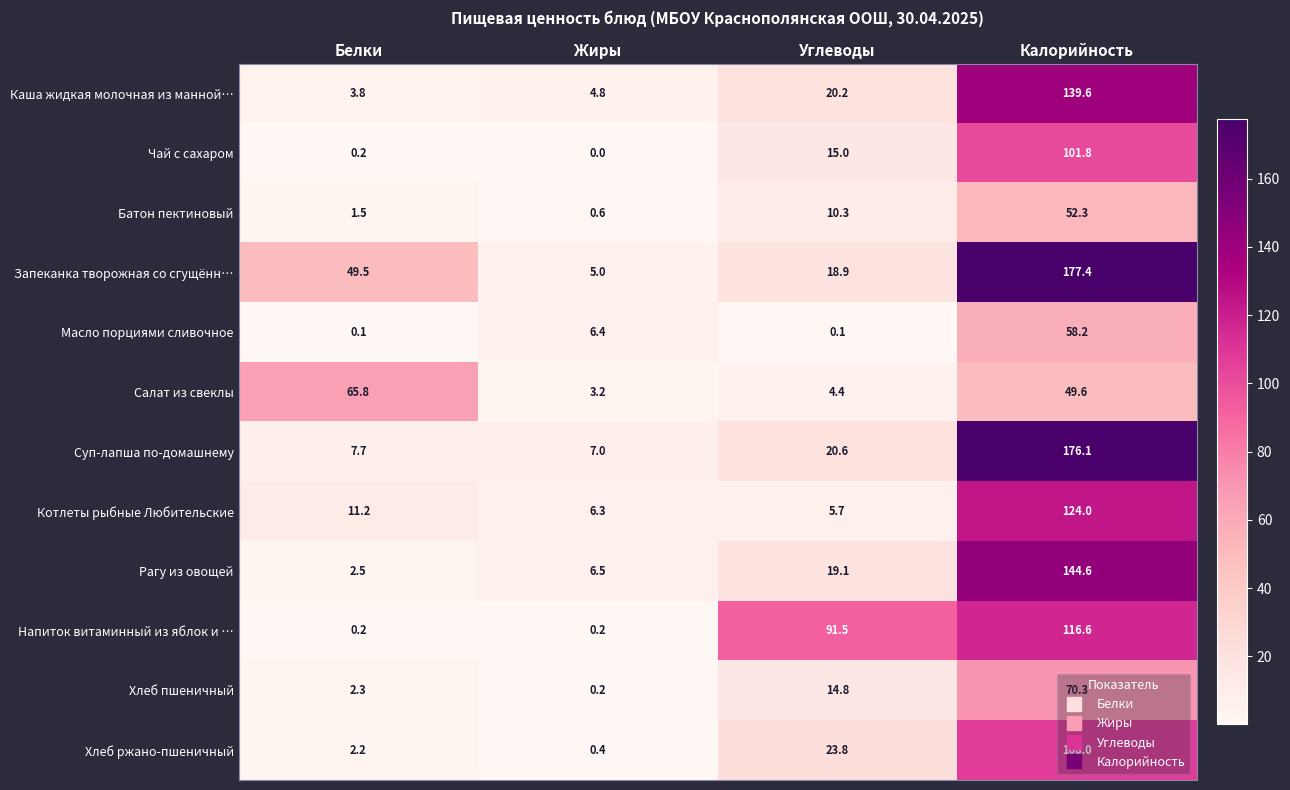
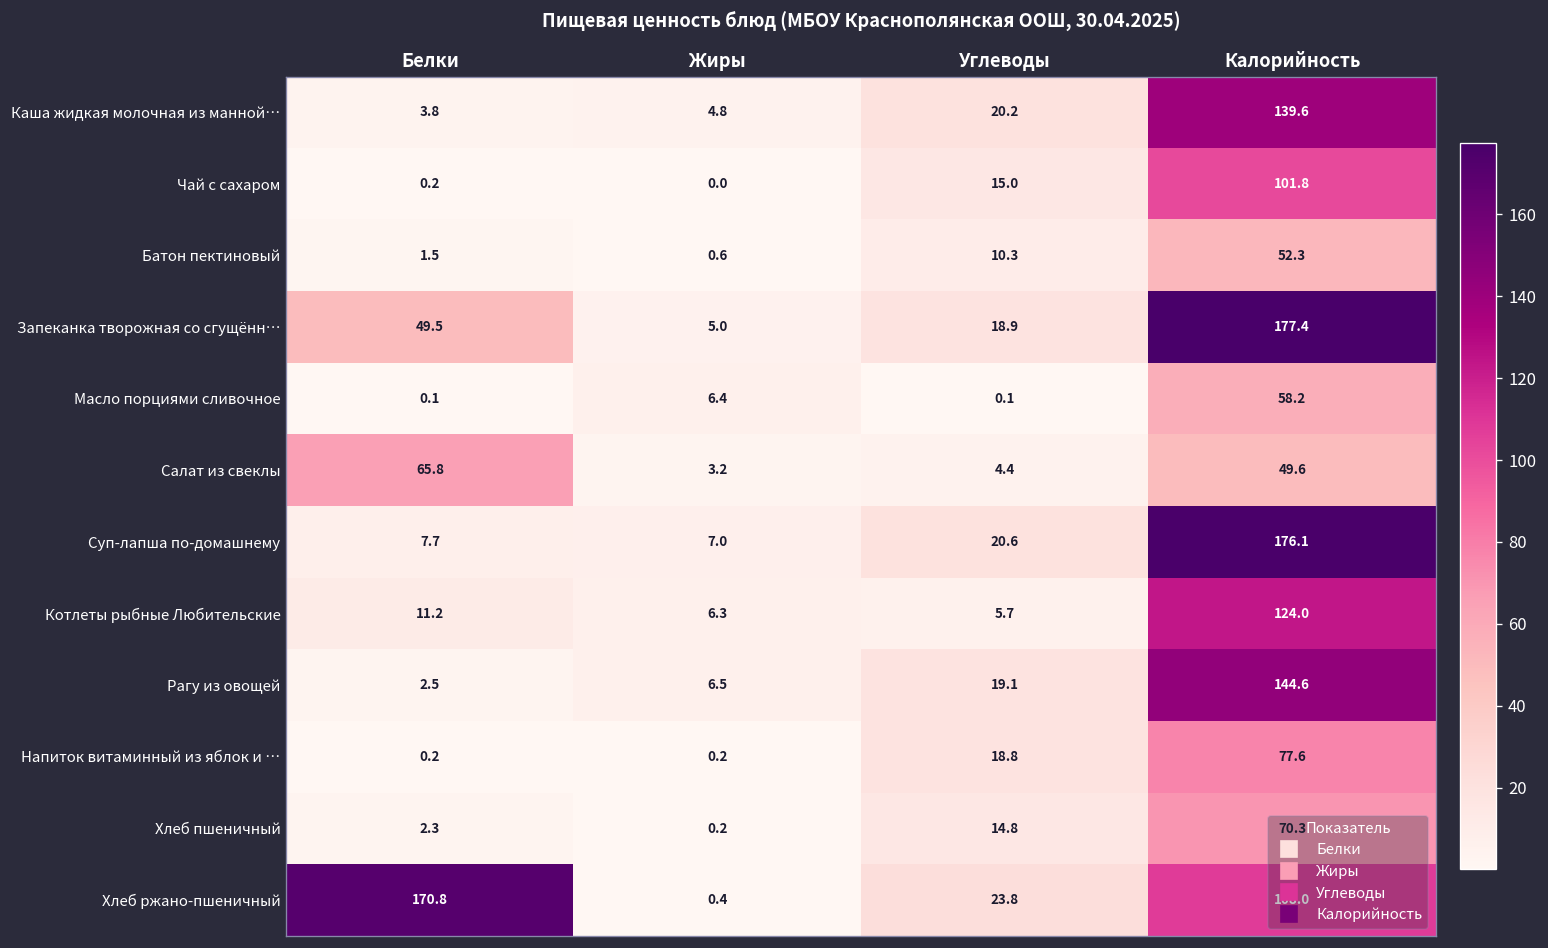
Напиток витаминный из яблок и …, Углеводы: 91.5 -> 18.8
Напиток витаминный из яблок и …, Калорийность: 116.6 -> 77.6
Хлеб ржано-пшеничный, Белки: 2.2 -> 170.8
